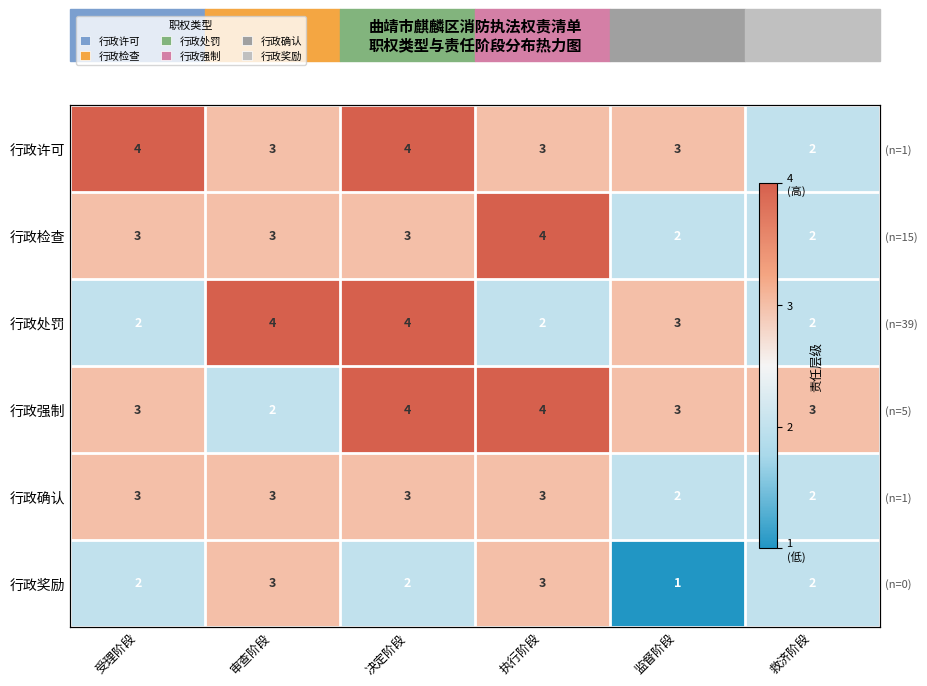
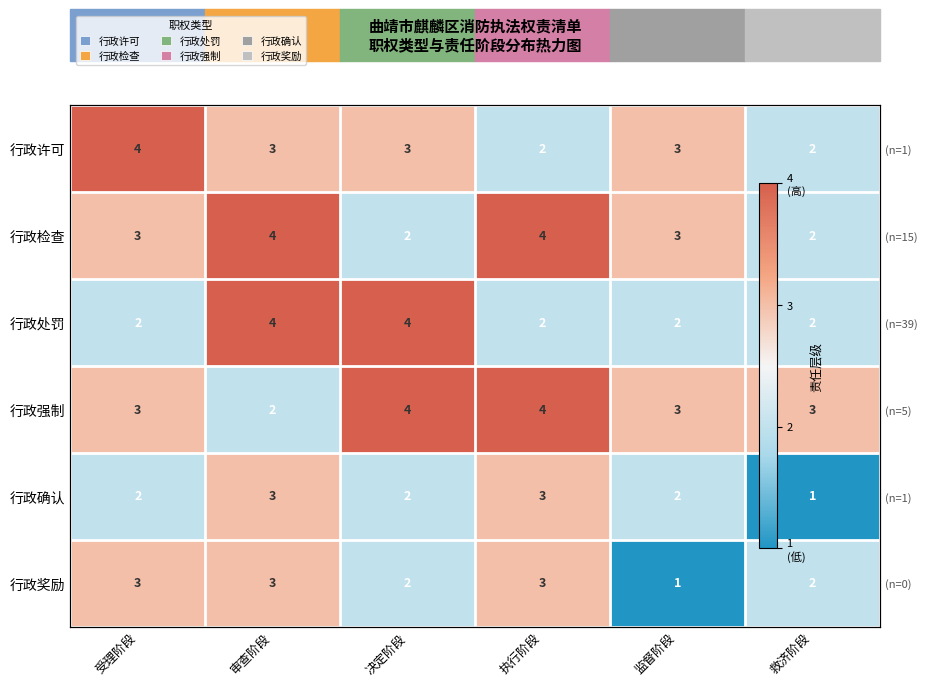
行政许可, 决定阶段: 4 -> 3
行政许可, 执行阶段: 3 -> 2
行政检查, 审查阶段: 3 -> 4
行政检查, 决定阶段: 3 -> 2
行政检查, 监督阶段: 2 -> 3
行政处罚, 监督阶段: 3 -> 2
行政确认, 受理阶段: 3 -> 2
行政确认, 决定阶段: 3 -> 2
行政确认, 救济阶段: 2 -> 1
行政奖励, 受理阶段: 2 -> 3
